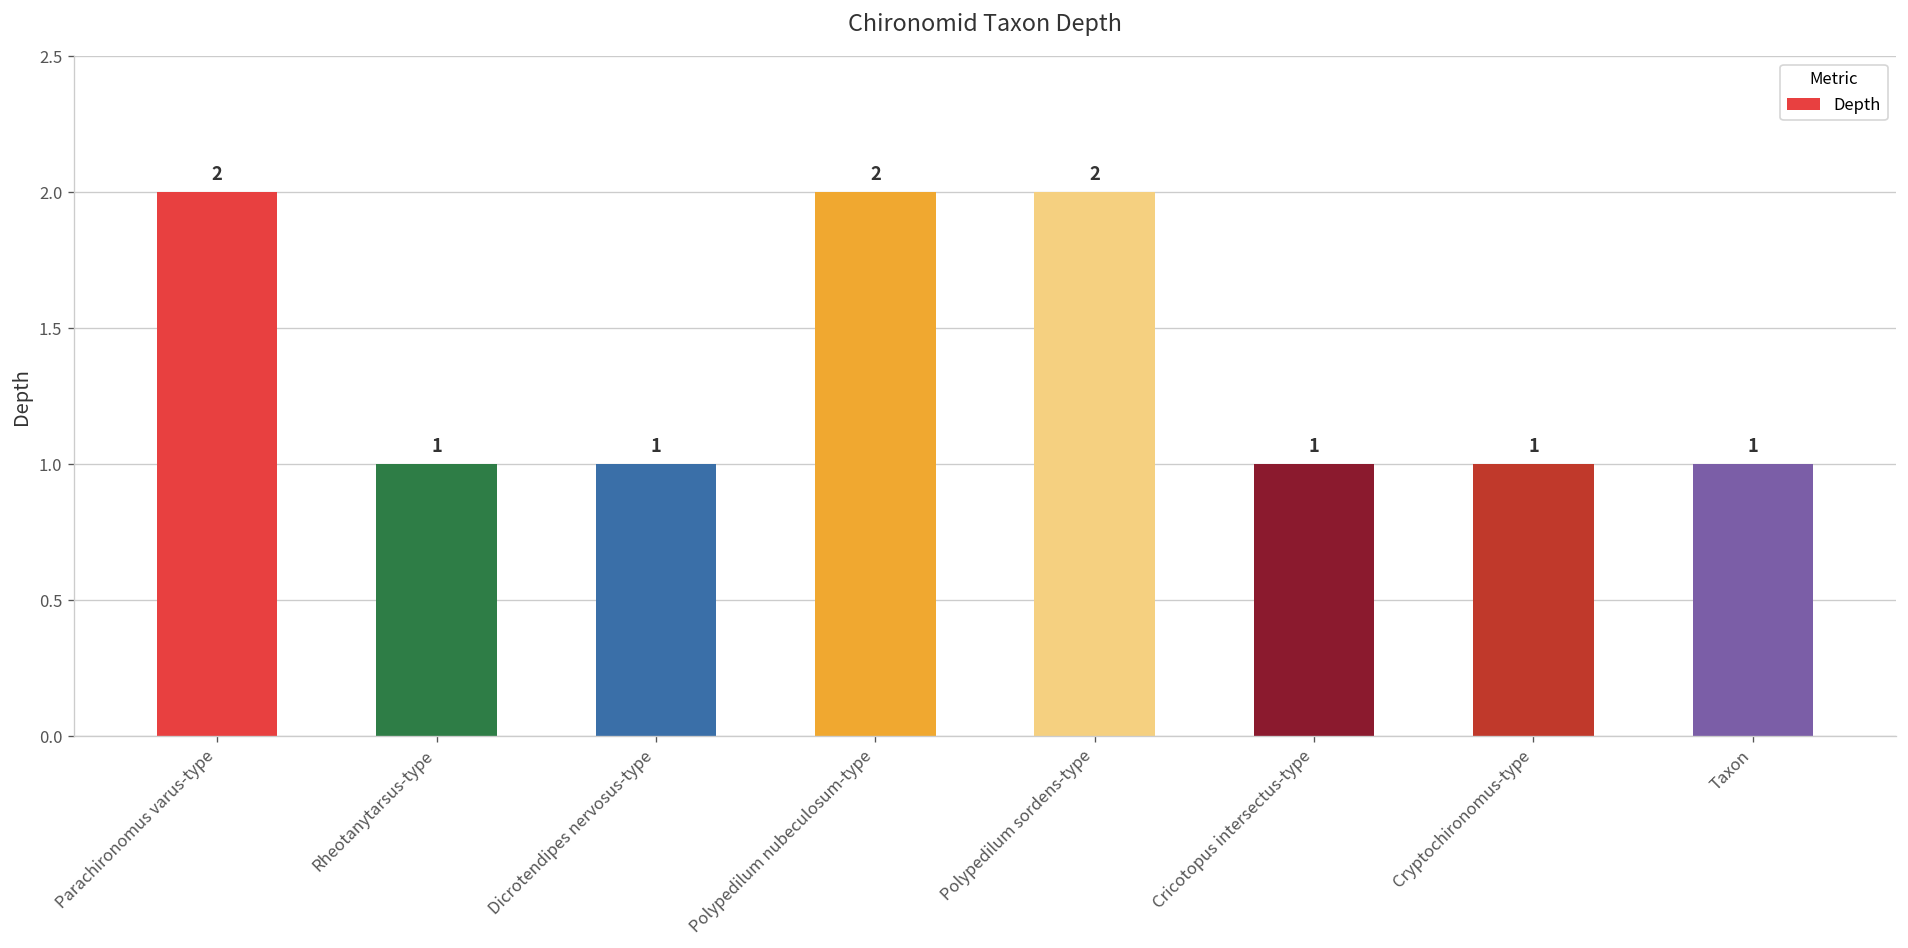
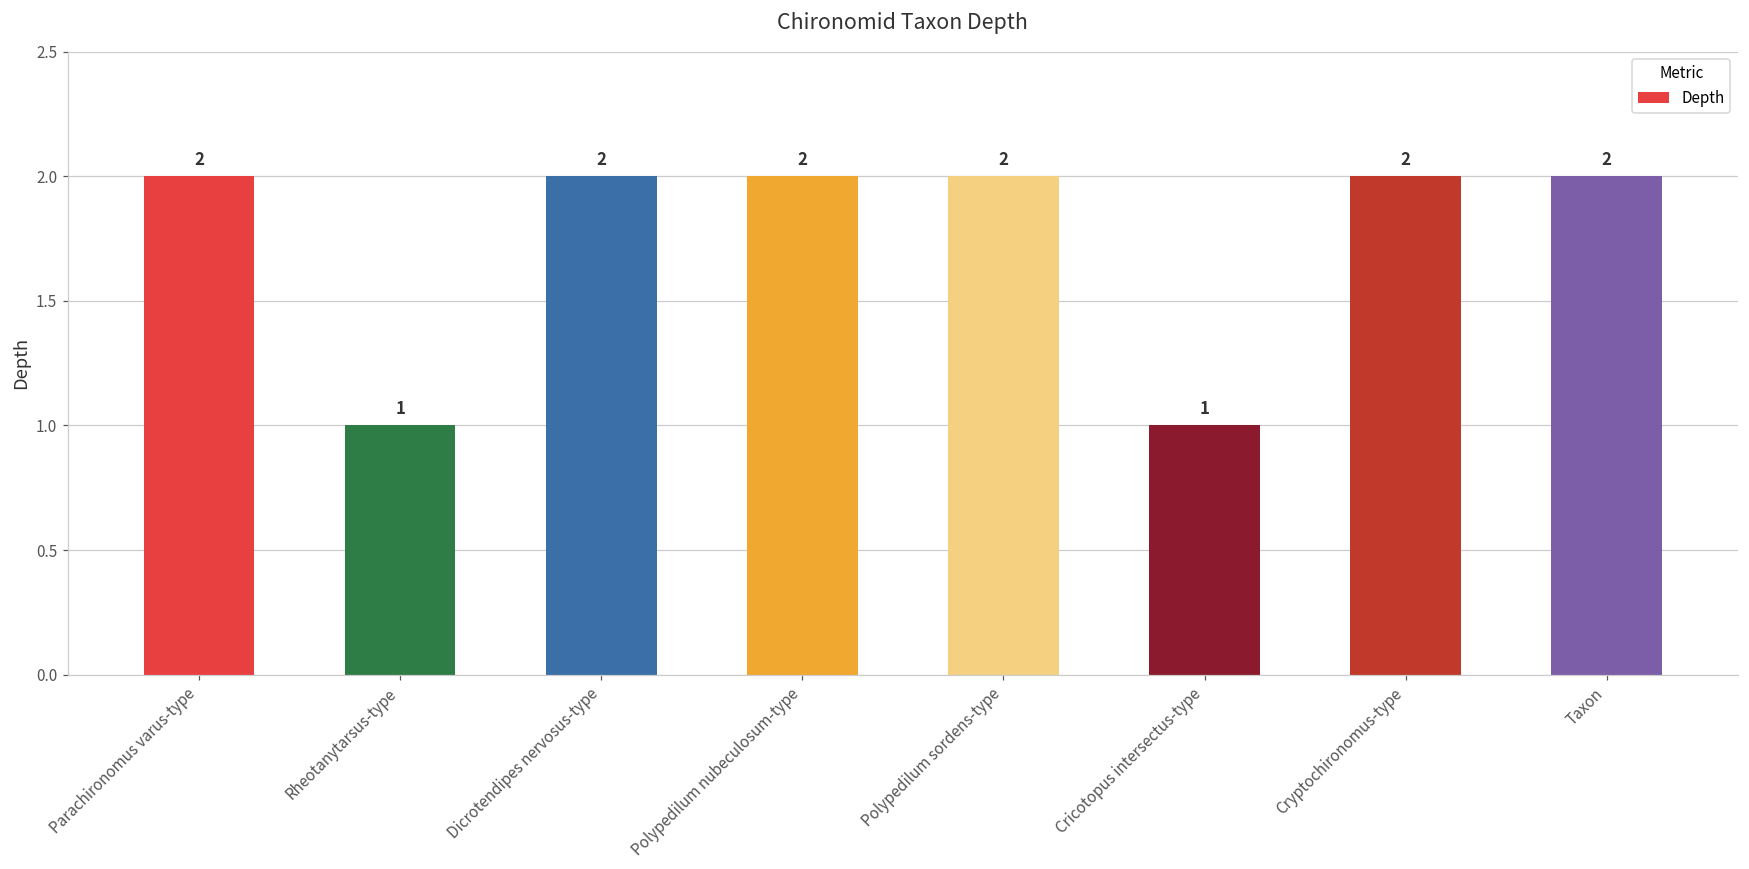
Dicrotendipes nervosus-type: 1 -> 2
Cryptochironomus-type: 1 -> 2
Taxon: 1 -> 2
